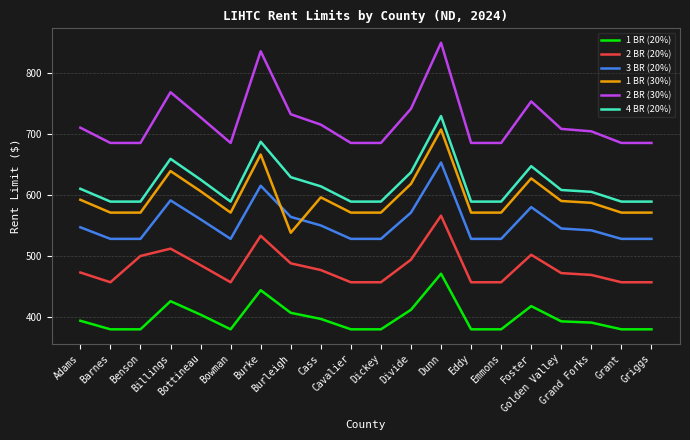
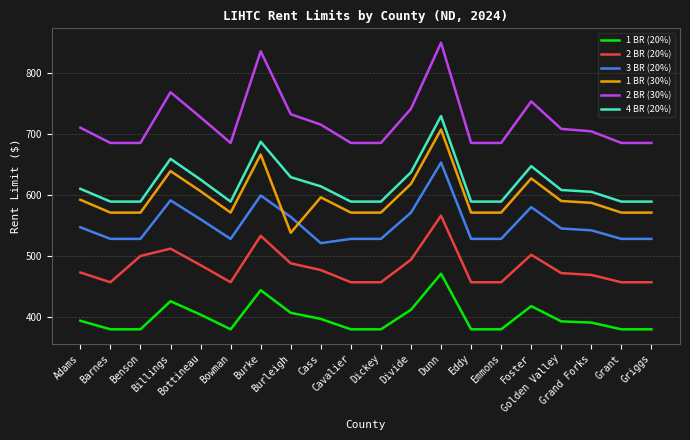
3 BR (20%), Burke: 620 -> 600
3 BR (20%), Cass: 550 -> 520
